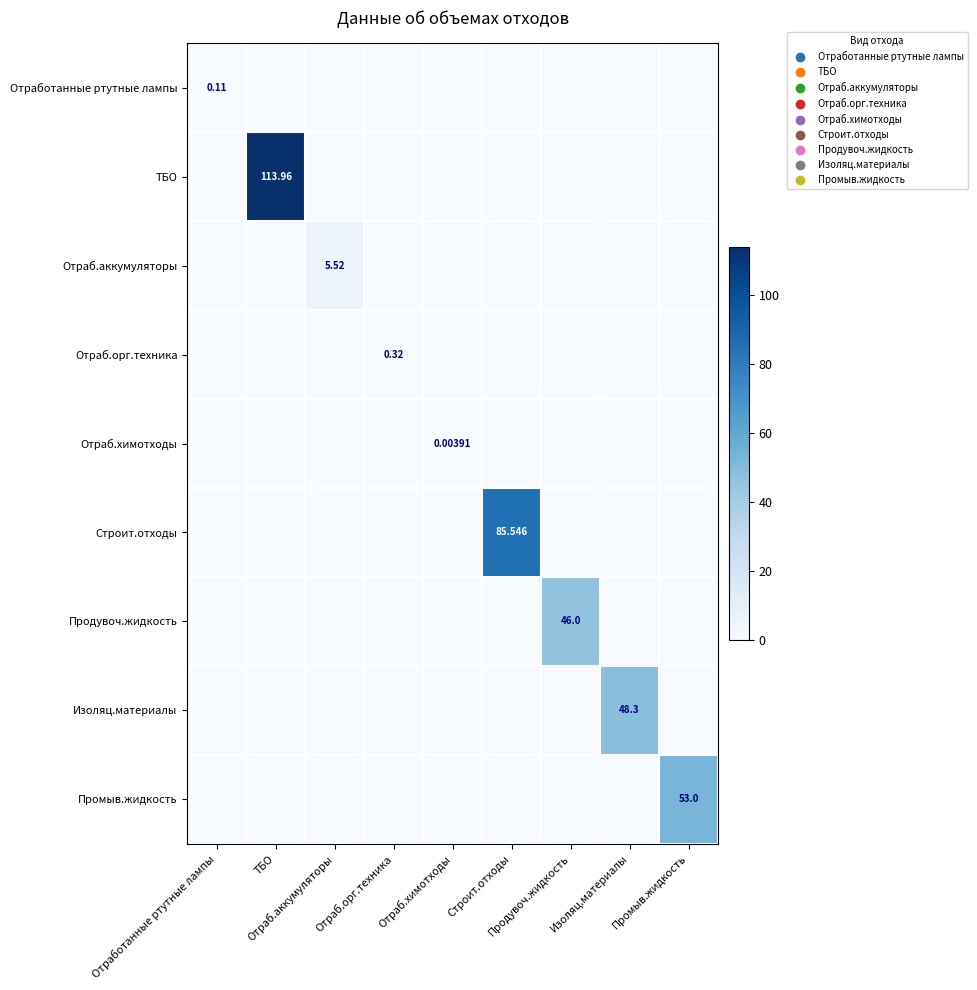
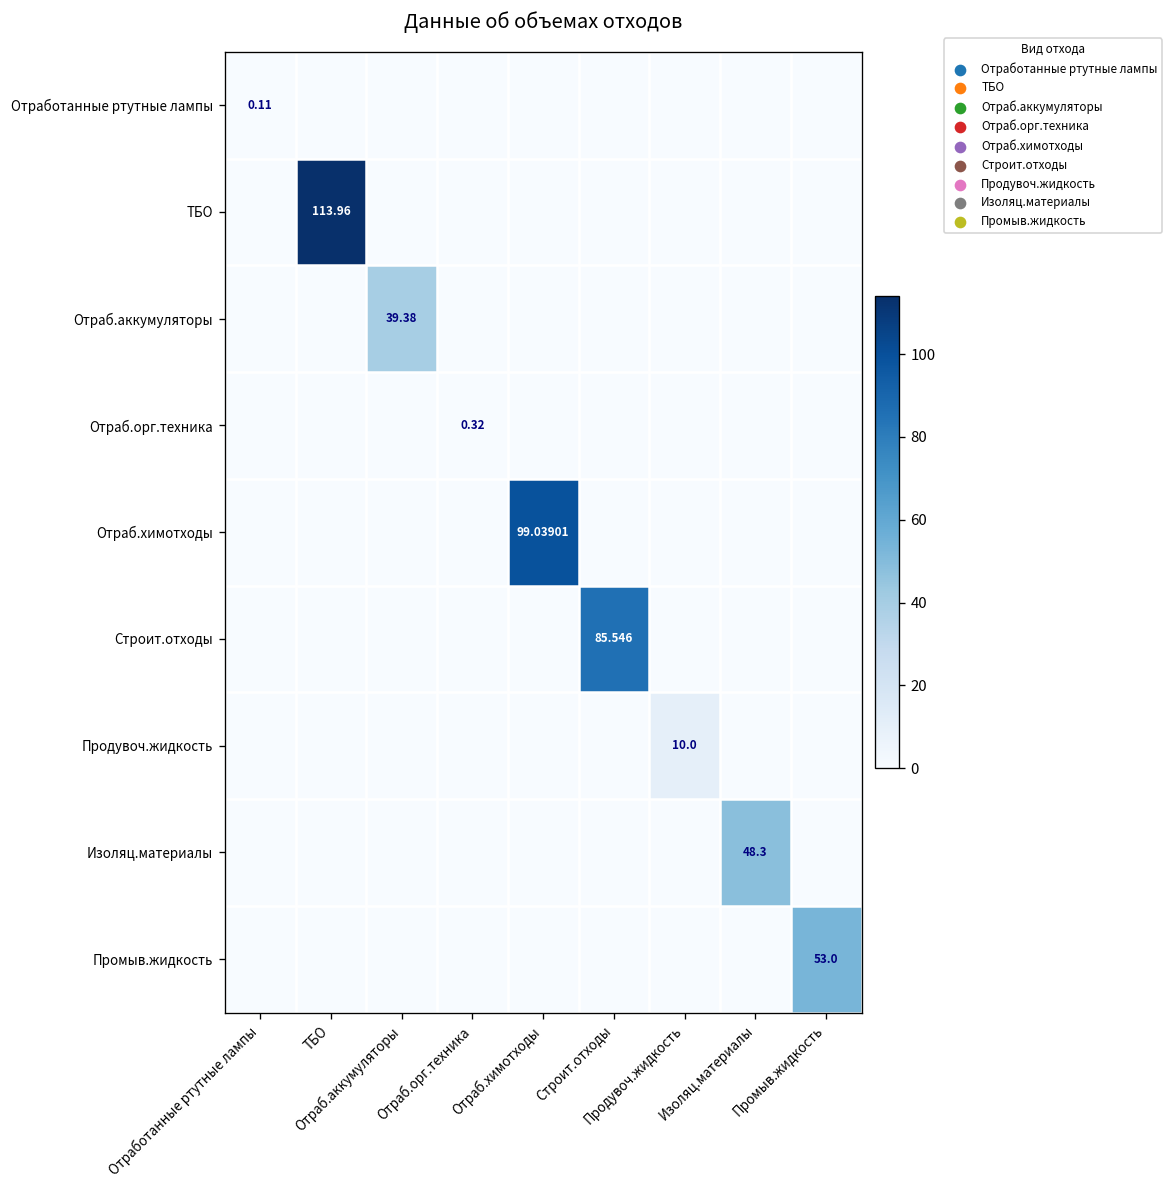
Отраб.аккумуляторы, Отраб.аккумуляторы: 5.52 -> 39.38
Отраб.химотходы, Отраб.химотходы: 0.00391 -> 99.03901
Продувоч.жидкость, Продувоч.жидкость: 46.0 -> 10.0
